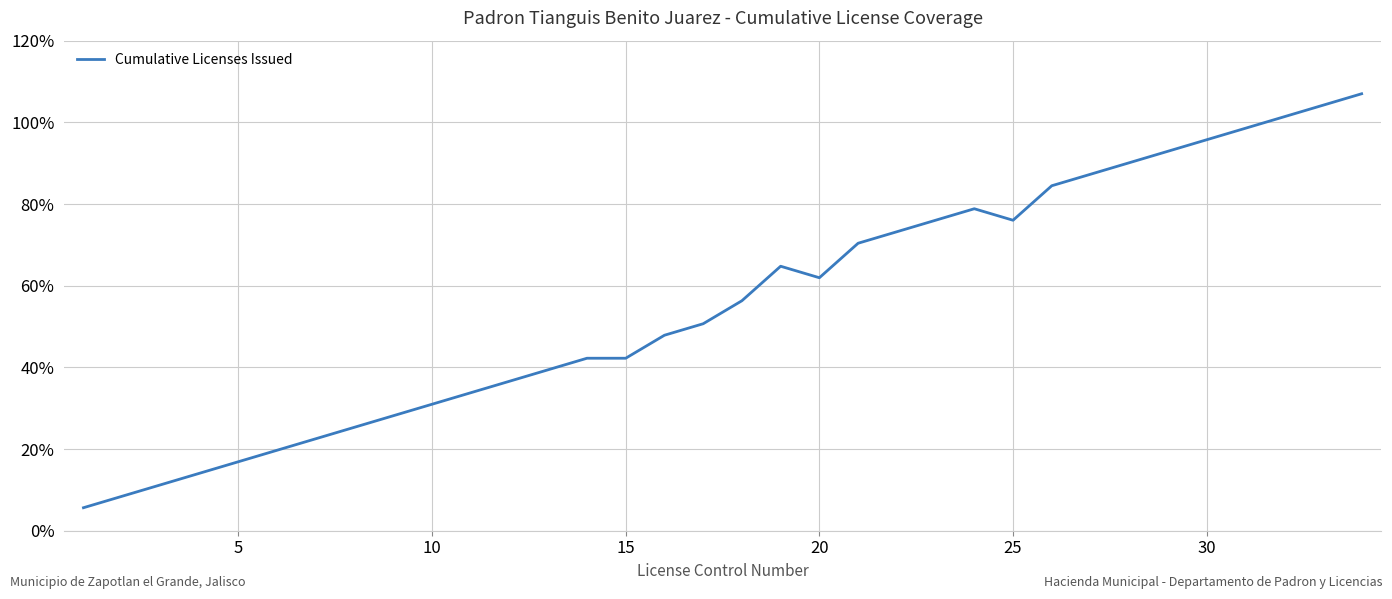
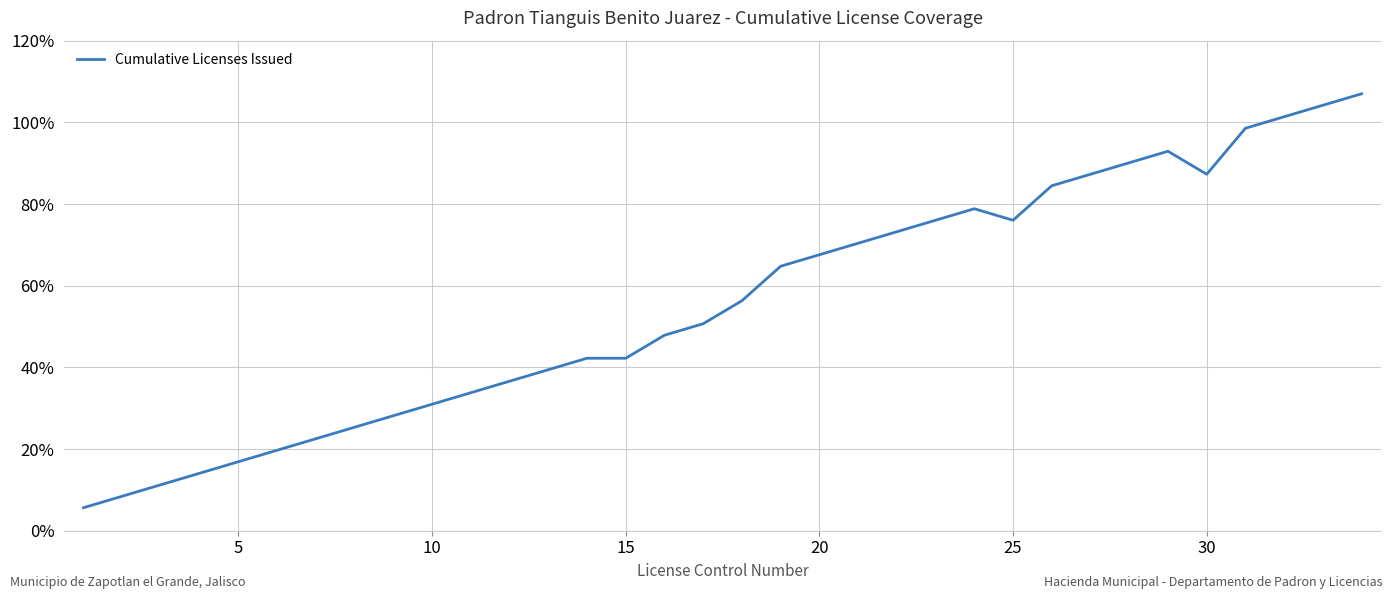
20: 62% -> 68%
30: 96% -> 87%
